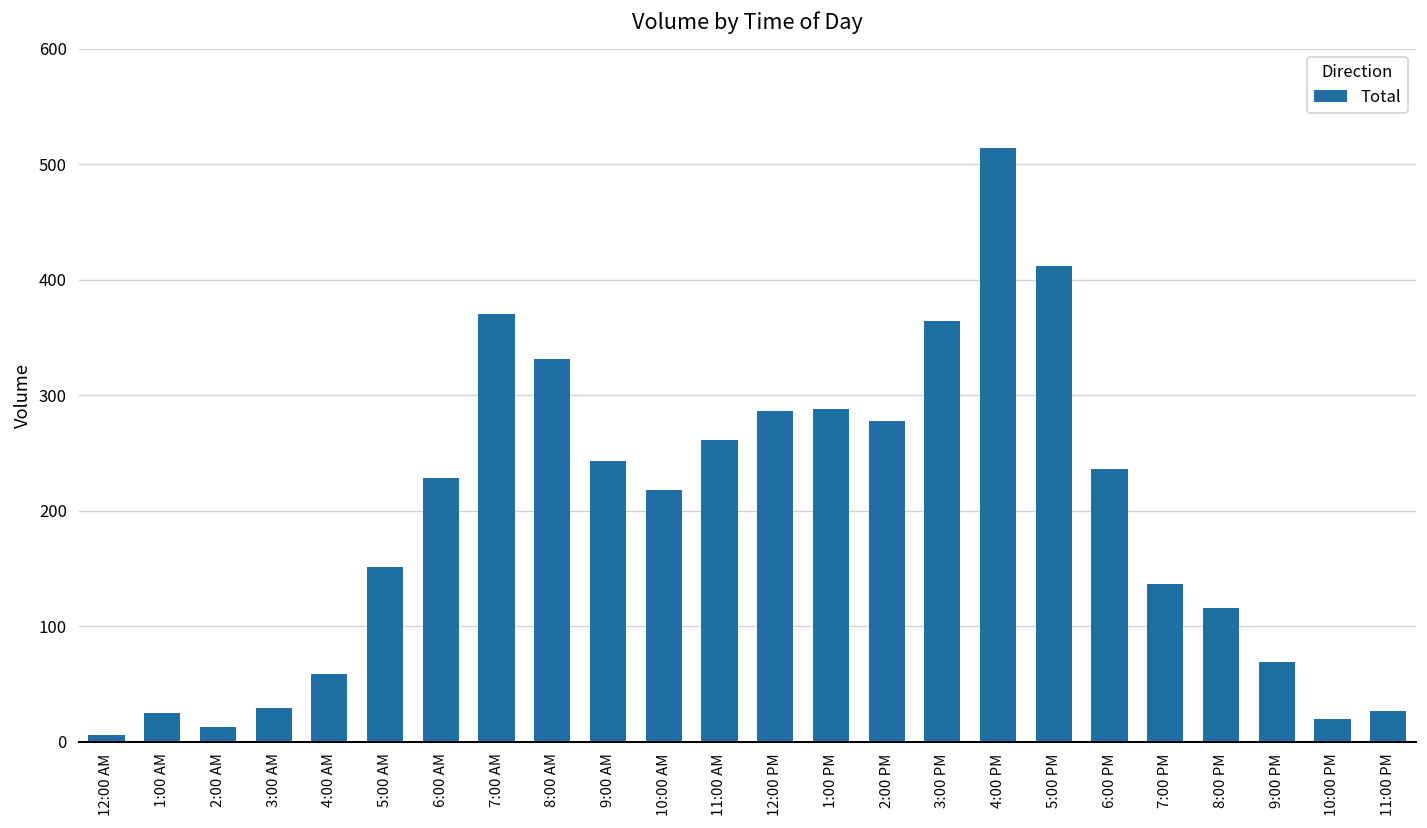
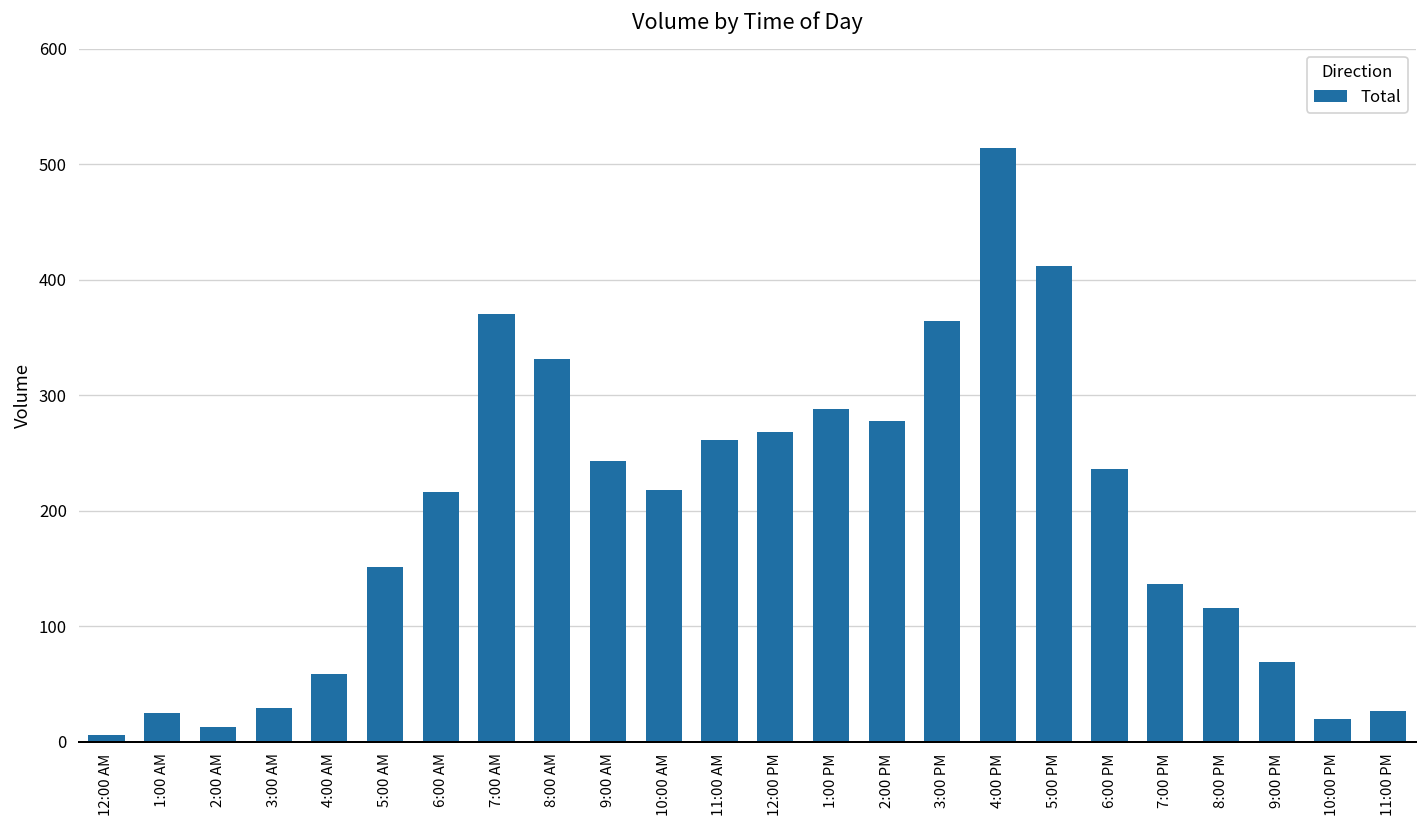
6:00 AM: 230 -> 220
12:00 PM: 290 -> 270
